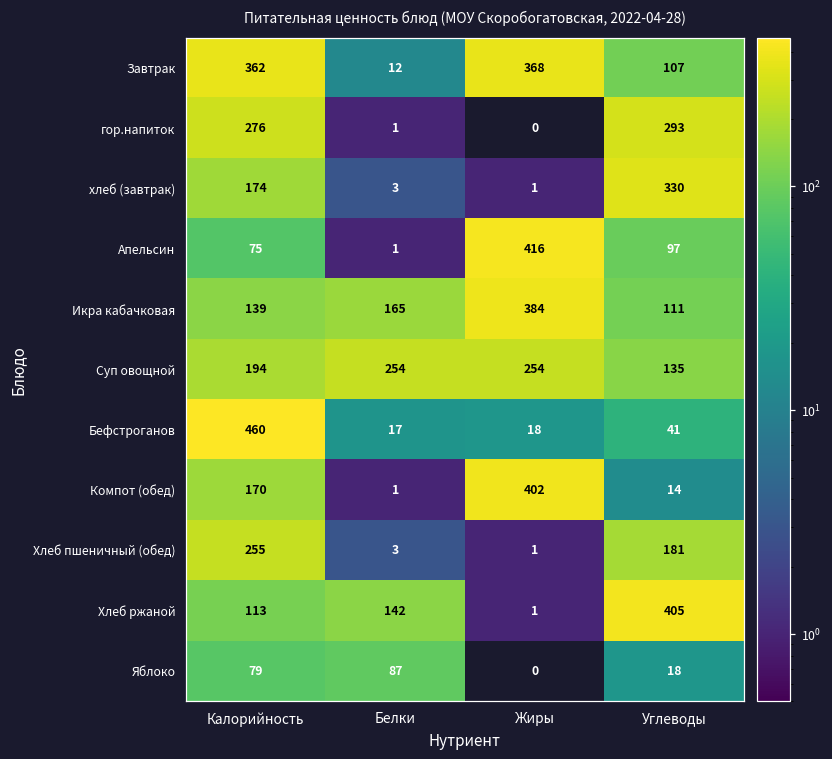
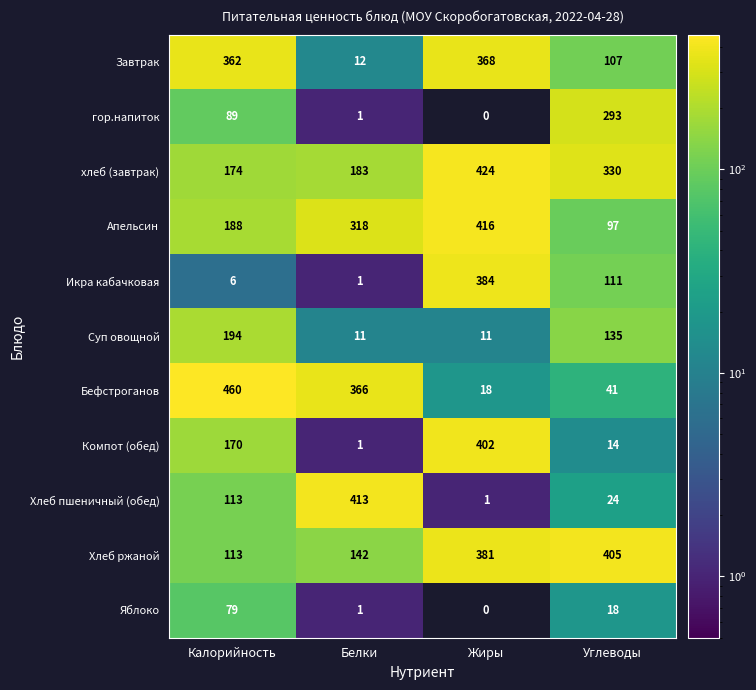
гор.напиток, Калорийность: 276 -> 89
хлеб (завтрак), Белки: 3 -> 183
хлеб (завтрак), Жиры: 1 -> 424
Апельсин, Калорийность: 75 -> 188
Апельсин, Белки: 1 -> 318
Икра кабачковая, Калорийность: 139 -> 6
Икра кабачковая, Белки: 165 -> 1
Суп овощной, Белки: 254 -> 11
Суп овощной, Жиры: 254 -> 11
Бефстроганов, Белки: 17 -> 366
Хлеб пшеничный (обед), Калорийность: 255 -> 113
Хлеб пшеничный (обед), Белки: 3 -> 413
Хлеб пшеничный (обед), Углеводы: 181 -> 24
Хлеб ржаной, Жиры: 1 -> 381
Яблоко, Белки: 87 -> 1
